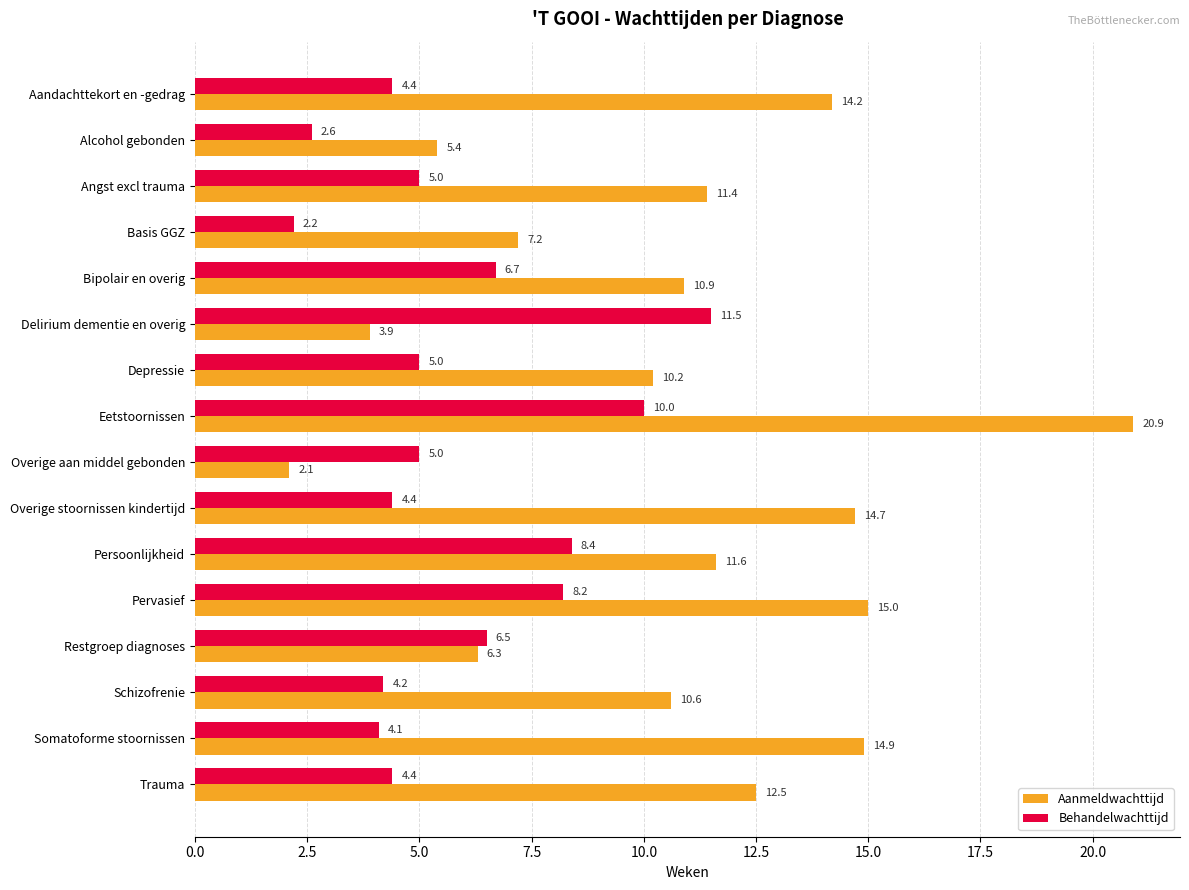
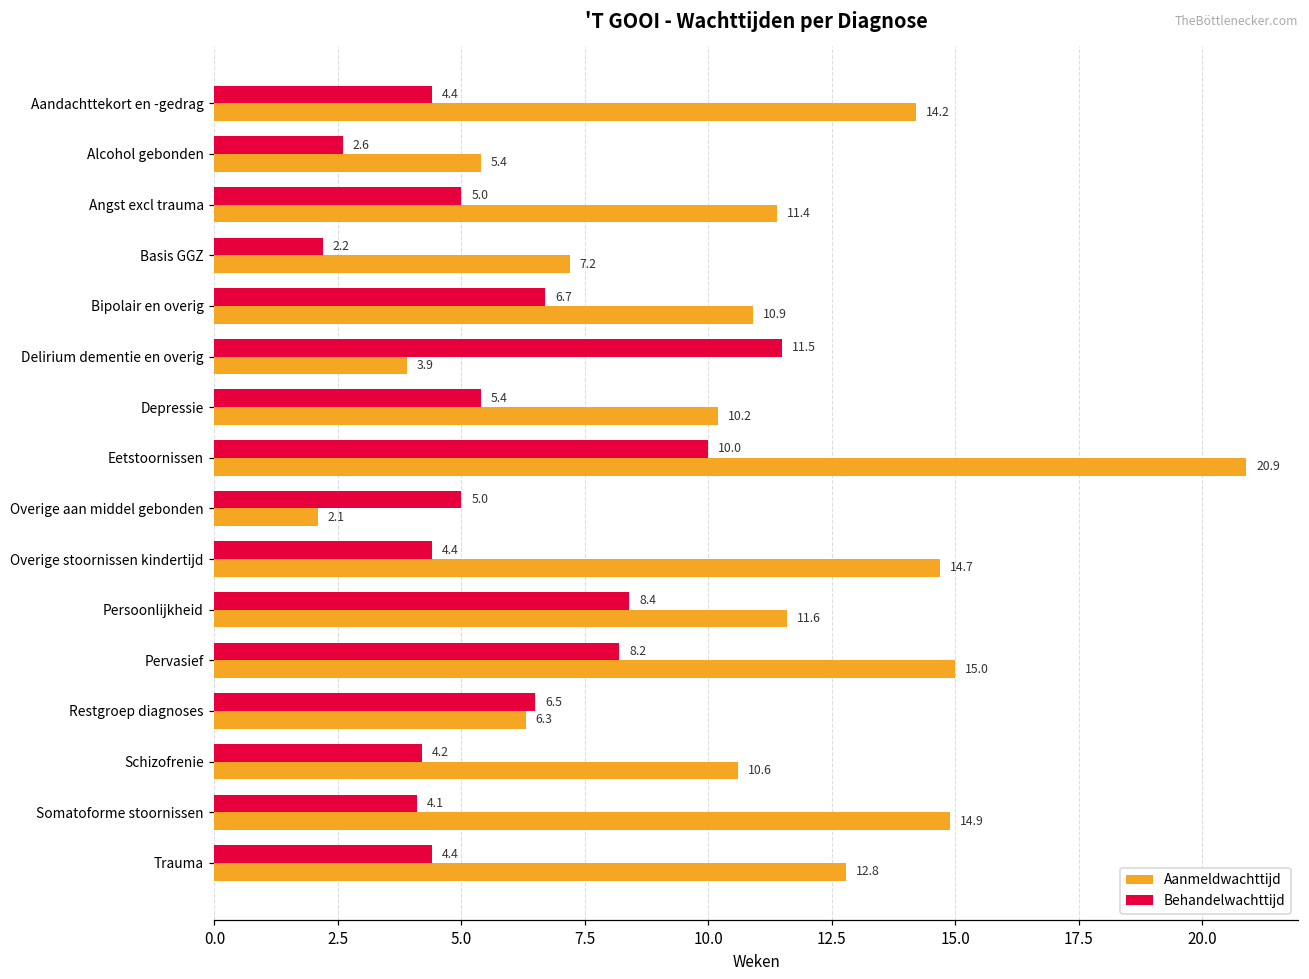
Behandelwachttijd, Depressie: 5.0 -> 5.4
Aanmeldwachttijd, Trauma: 12.5 -> 12.8
